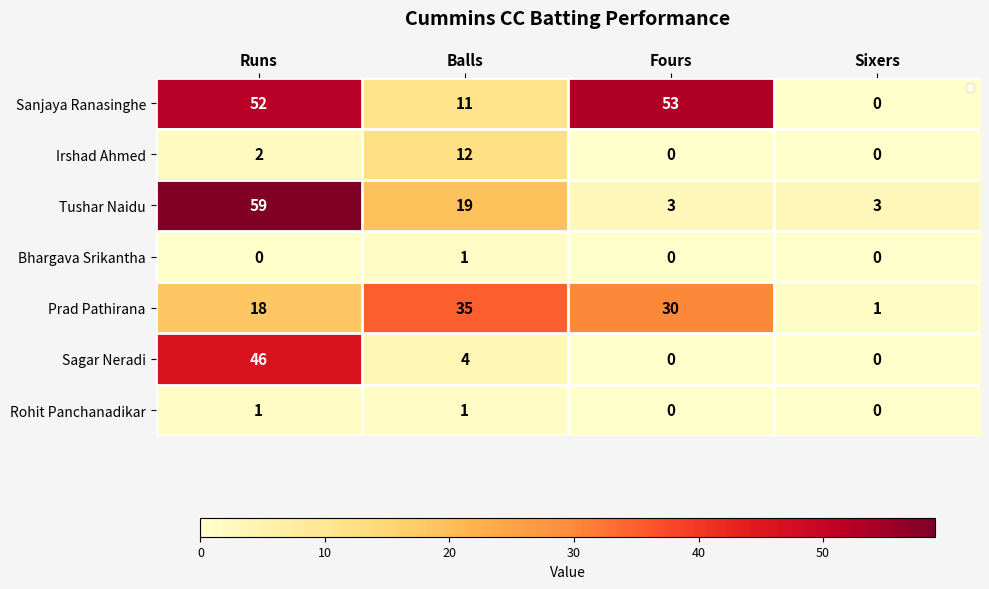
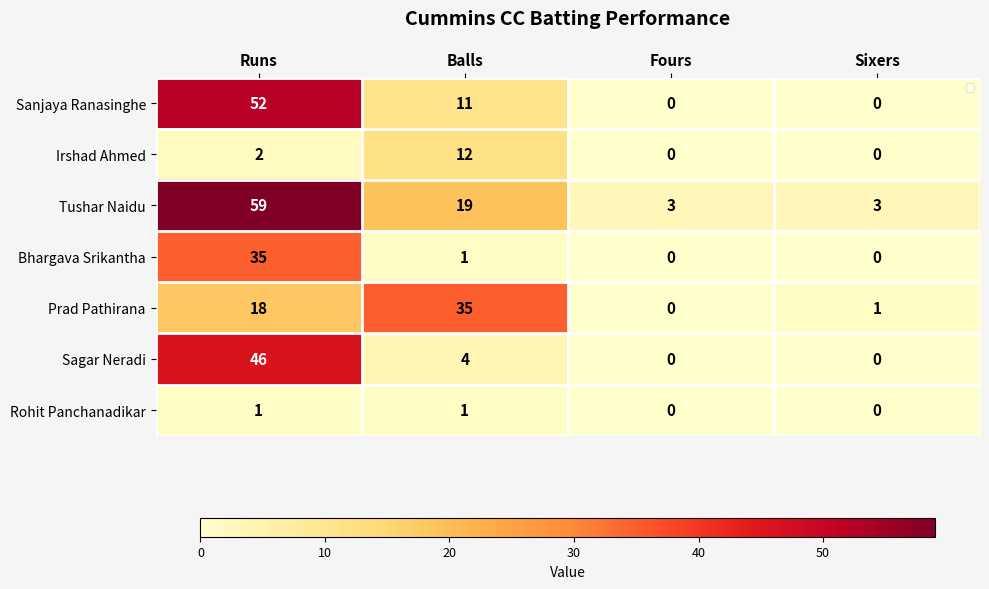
Sanjaya Ranasinghe, Fours: 53 -> 0
Bhargava Srikantha, Runs: 0 -> 35
Prad Pathirana, Fours: 30 -> 0
